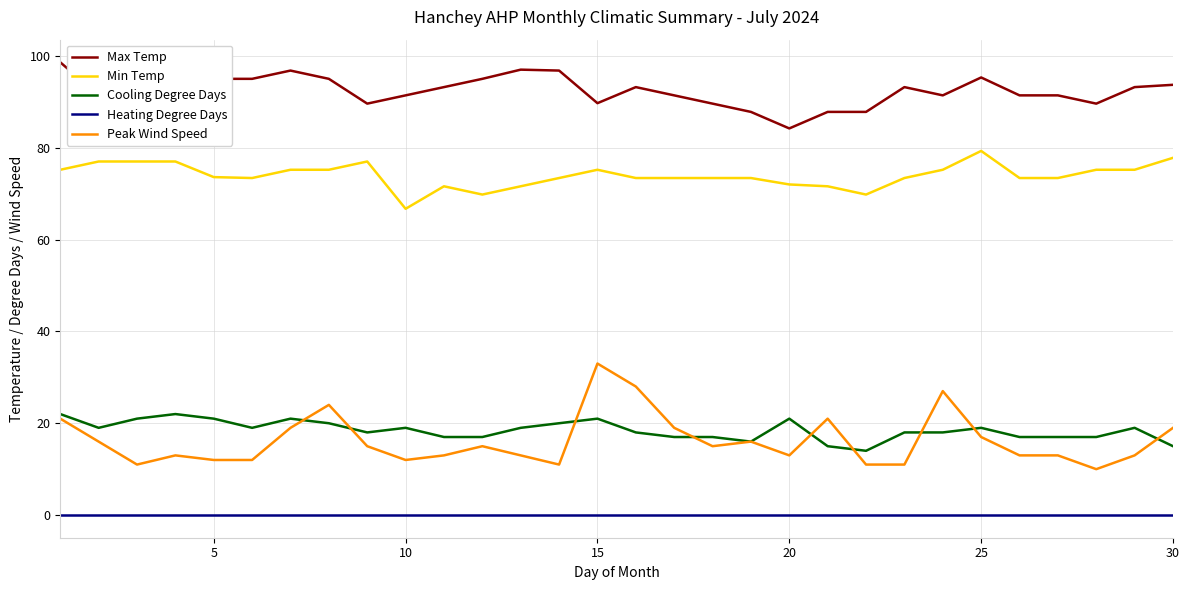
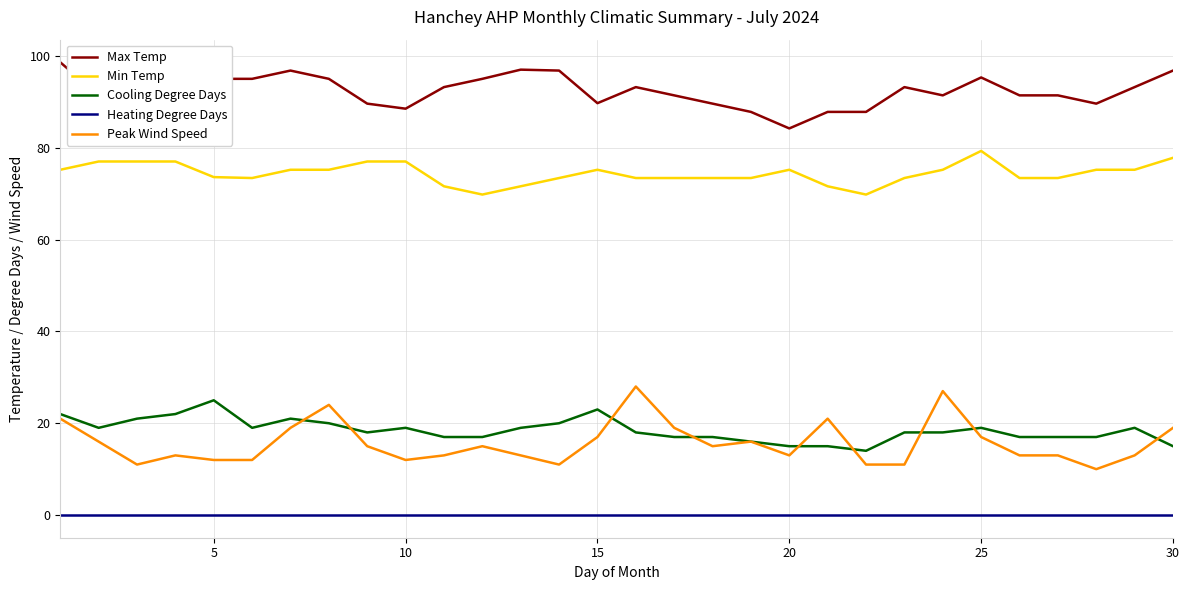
Cooling Degree Days, 5: 21 -> 25
Max Temp, 10: 91 -> 89
Min Temp, 10: 67 -> 77
Cooling Degree Days, 15: 21 -> 23
Peak Wind Speed, 15: 33 -> 17
Min Temp, 20: 72 -> 75
Cooling Degree Days, 20: 21 -> 15
Max Temp, 30: 94 -> 97
